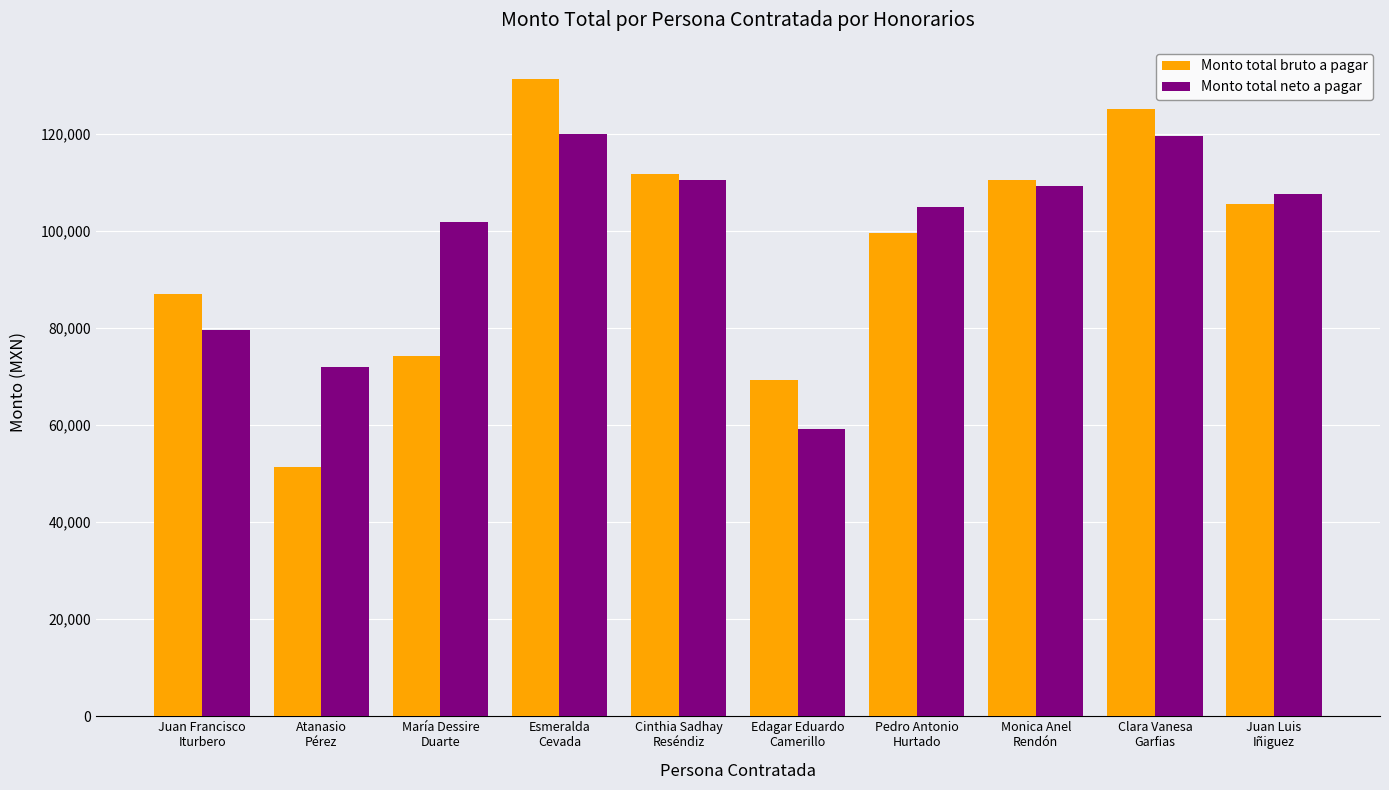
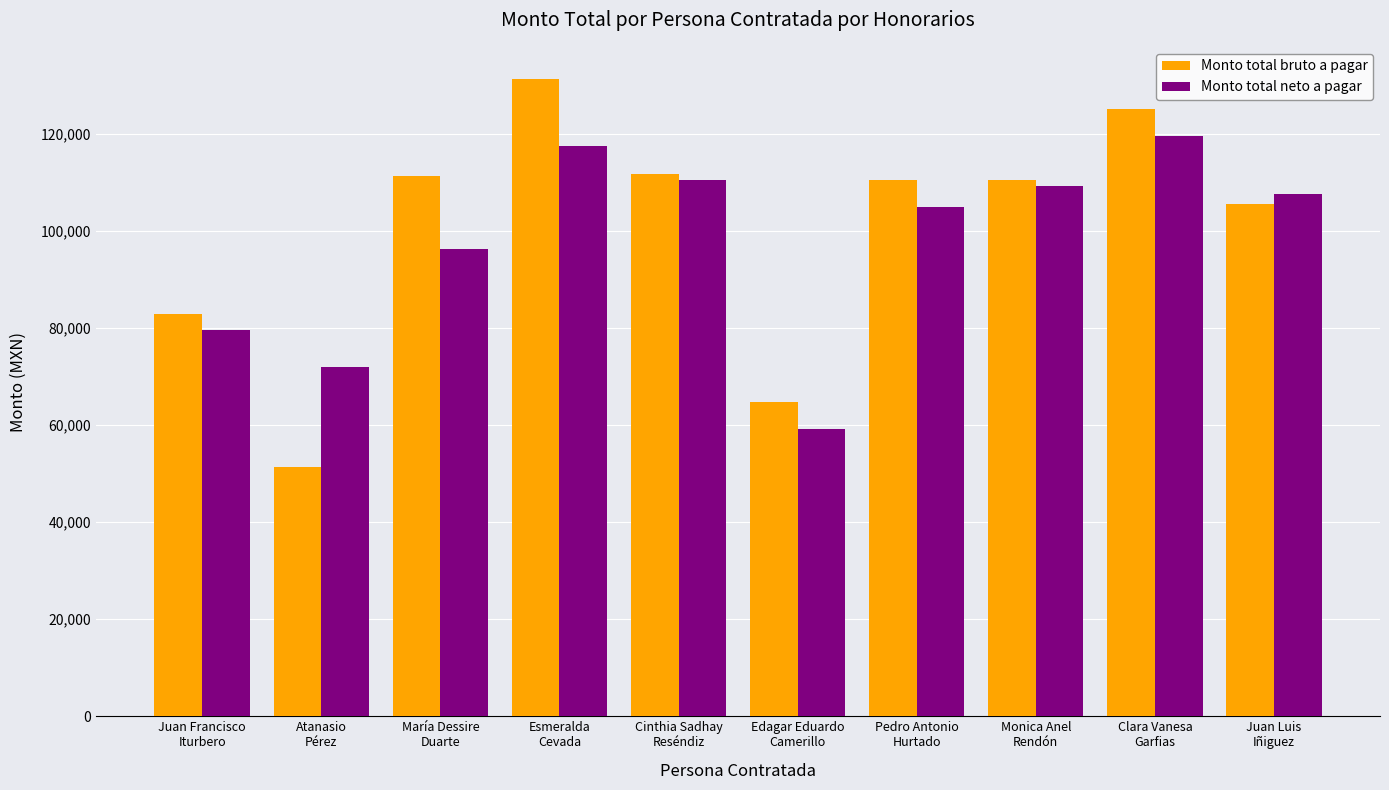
Monto total bruto a pagar, Juan Francisco Iturbero: 87,000 -> 83,000
Monto total bruto a pagar, María Dessire Duarte: 74,000 -> 111,000
Monto total neto a pagar, María Dessire Duarte: 102,000 -> 96,000
Monto total neto a pagar, Esmeralda Cevada: 120,000 -> 118,000
Monto total bruto a pagar, Edagar Eduardo Camerillo: 69,000 -> 65,000
Monto total bruto a pagar, Pedro Antonio Hurtado: 100,000 -> 110,000
